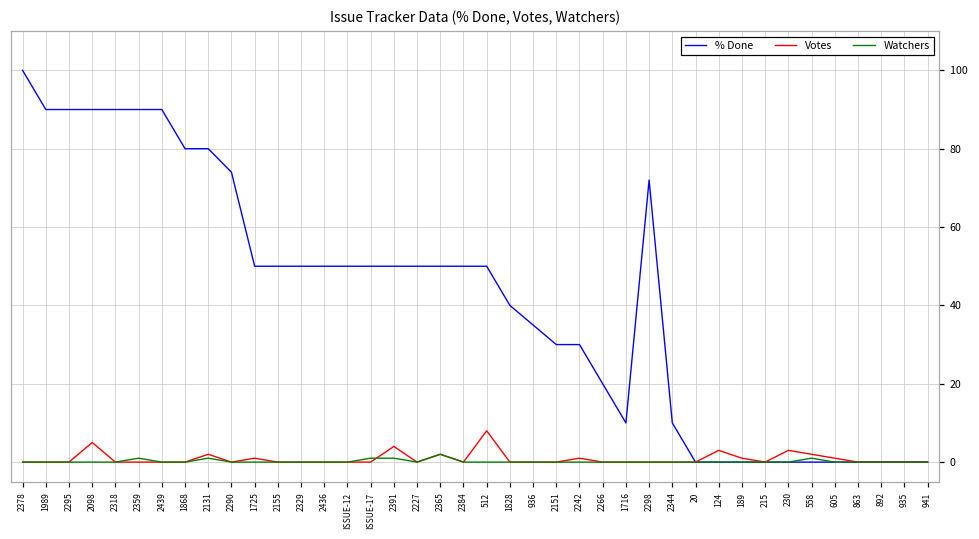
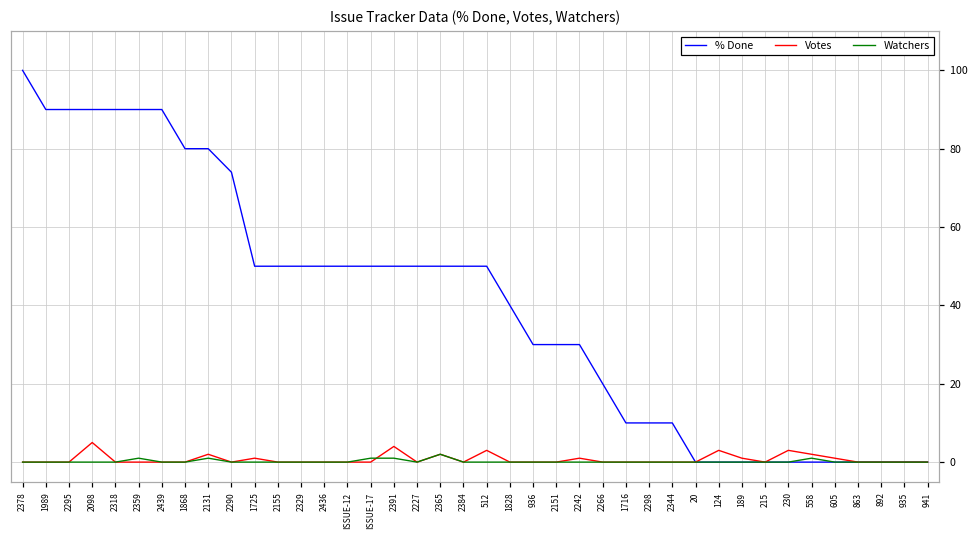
Votes, 512: 8 -> 3
% Done, 936: 35 -> 30
% Done, 2298: 72 -> 10
